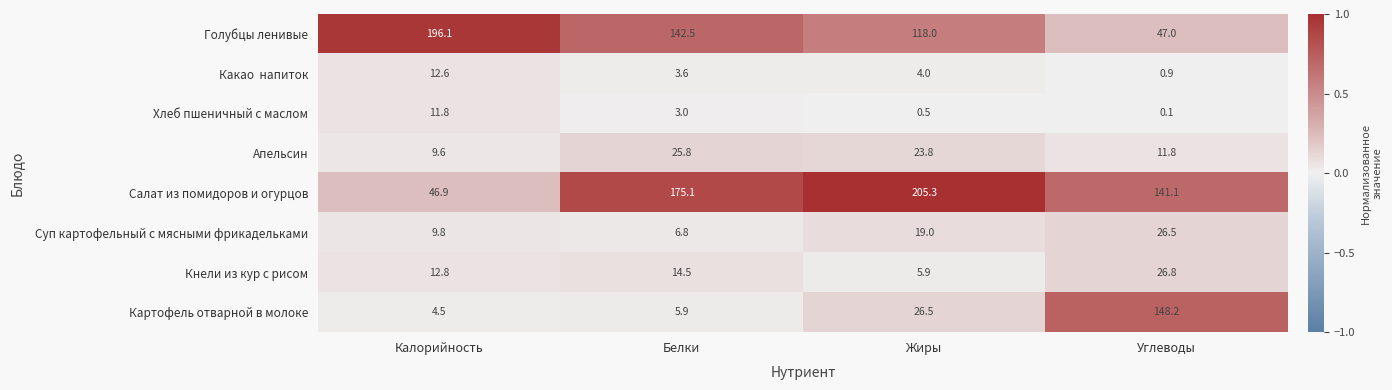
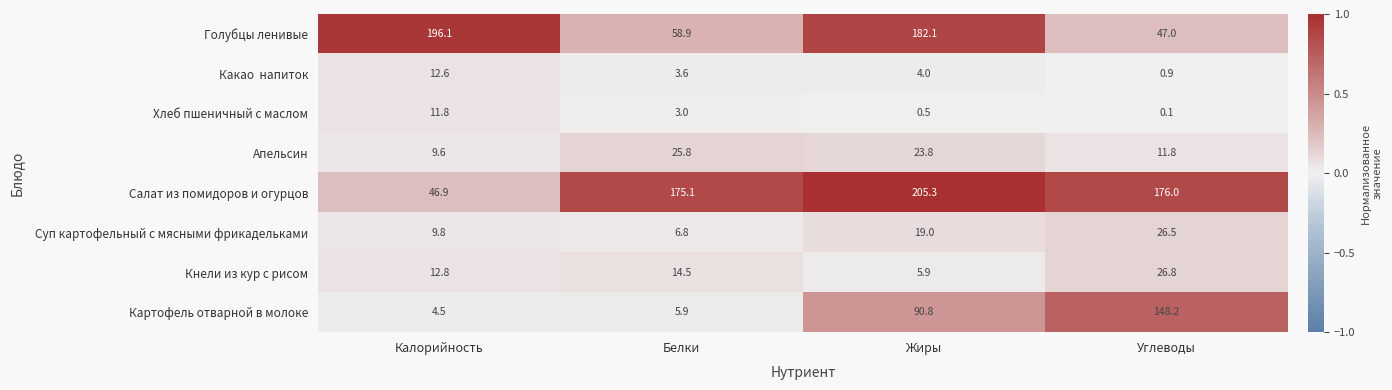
Голубцы ленивые, Белки: 142.5 -> 58.9
Голубцы ленивые, Жиры: 118.0 -> 182.1
Салат из помидоров и огурцов, Углеводы: 141.1 -> 176.0
Картофель отварной в молоке, Жиры: 26.5 -> 90.8
